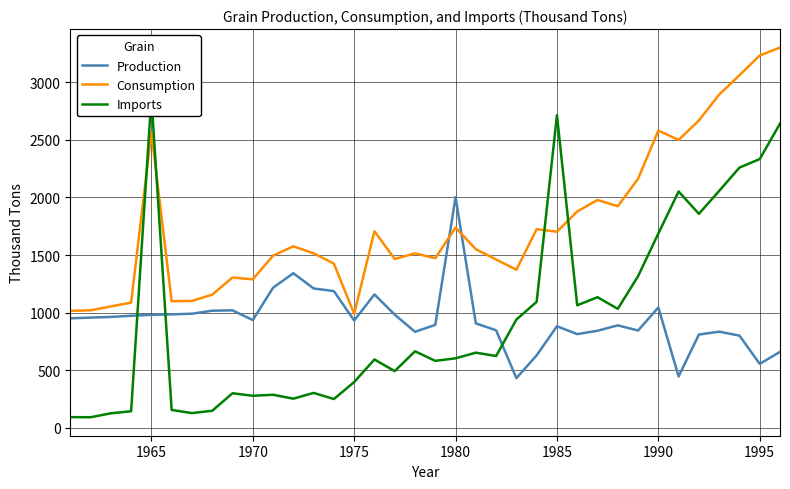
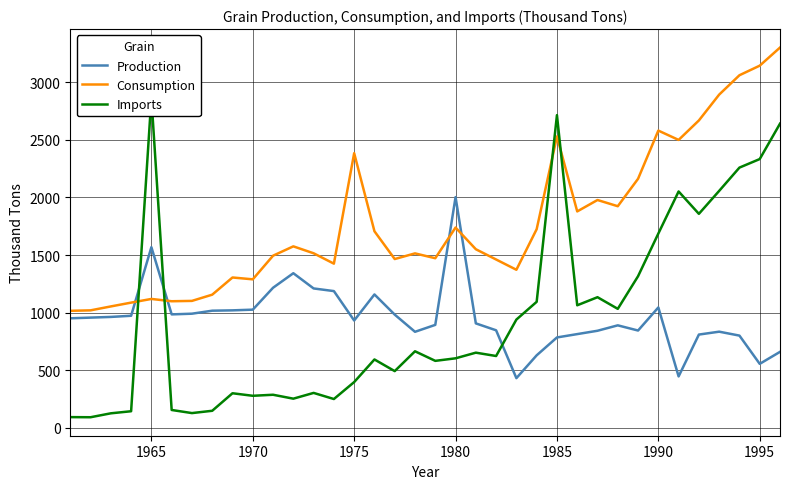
Production, 1965: 980 -> 1570
Consumption, 1965: 2560 -> 1120
Production, 1970: 940 -> 1030
Consumption, 1975: 990 -> 2380
Production, 1985: 880 -> 790
Consumption, 1985: 1700 -> 2530
Consumption, 1995: 3230 -> 3140
